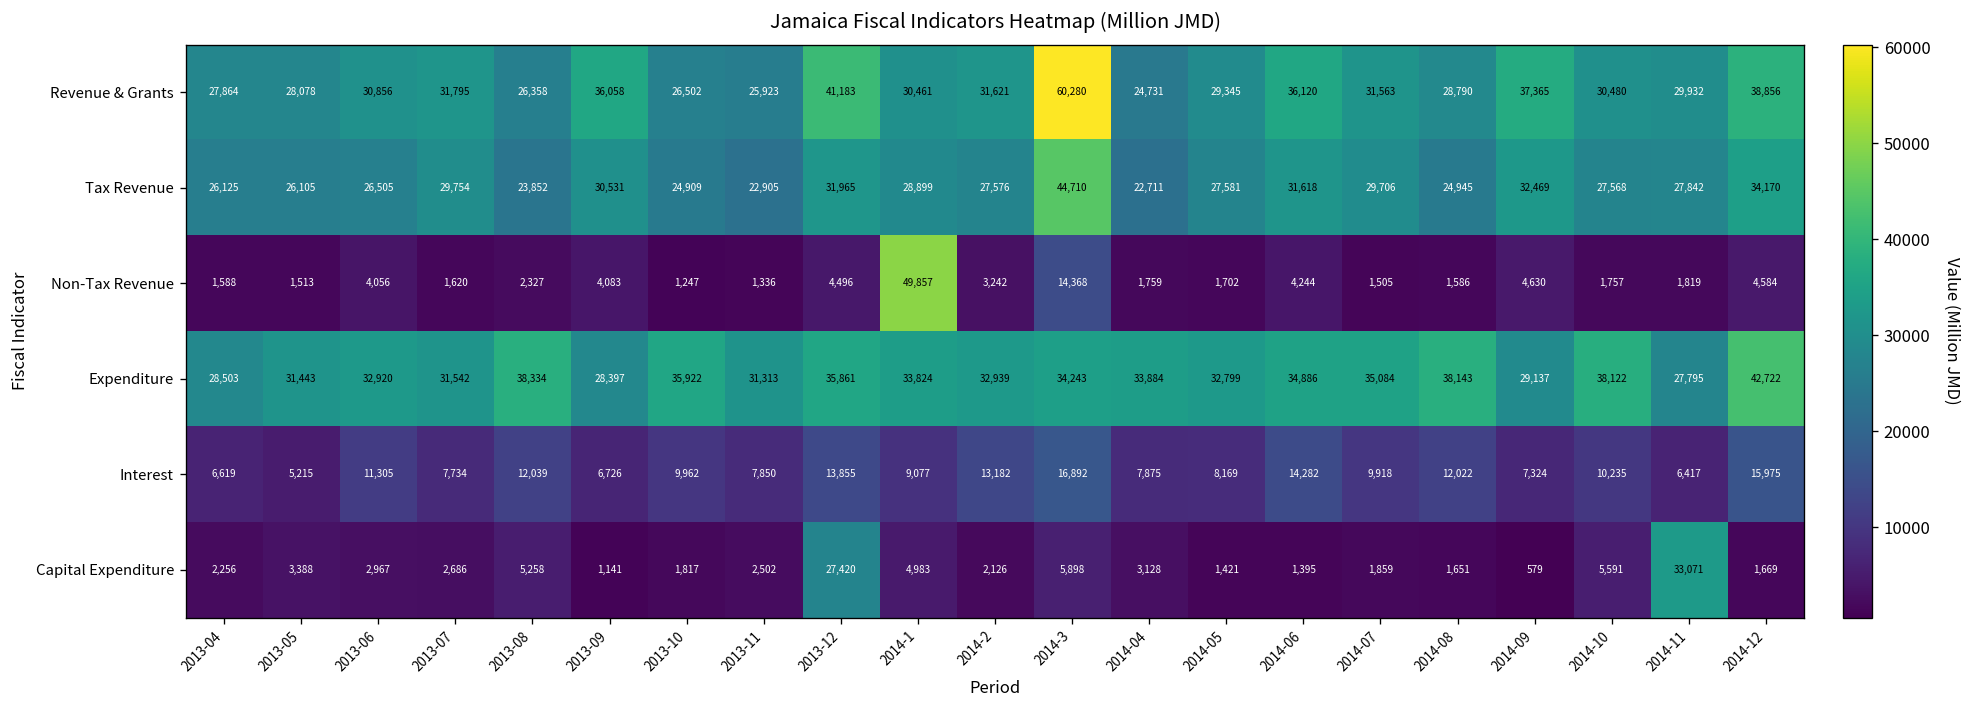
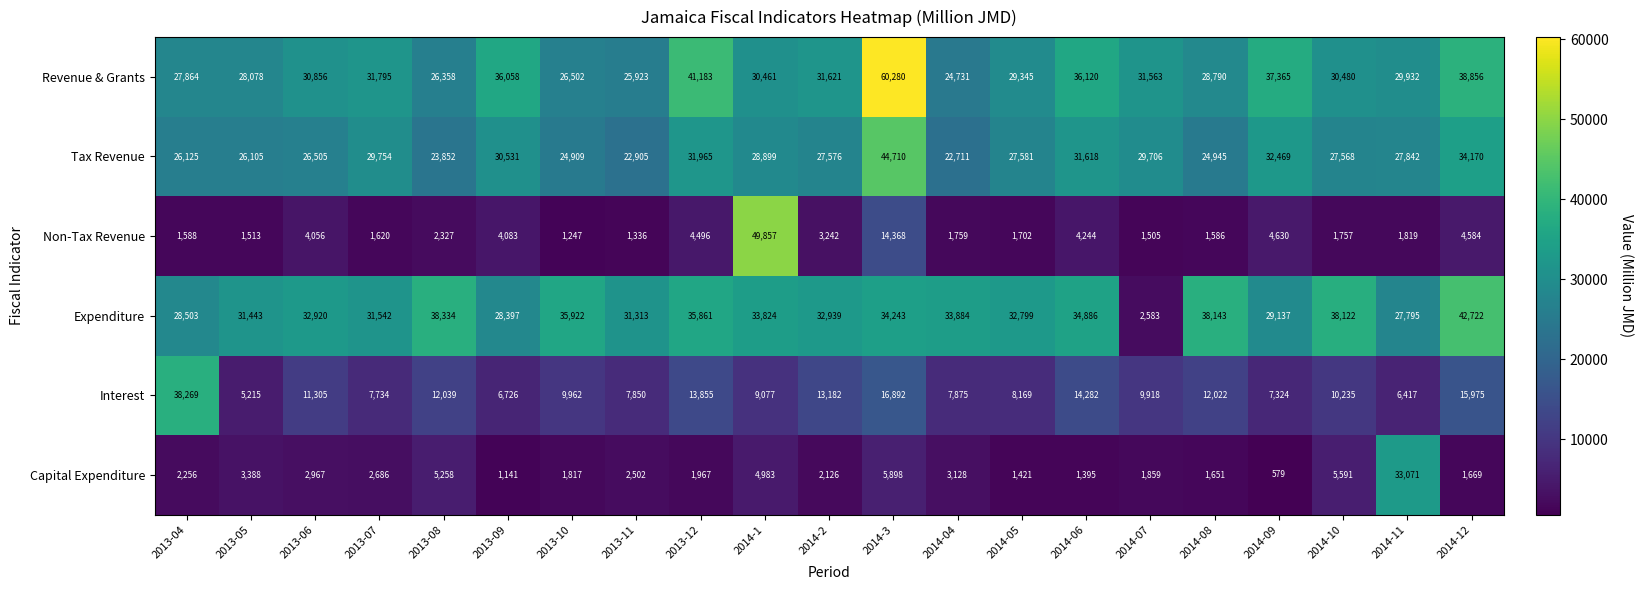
Expenditure, 2014-07: 35,084 -> 2,583
Interest, 2013-04: 6,619 -> 38,269
Capital Expenditure, 2013-12: 27,420 -> 1,967
